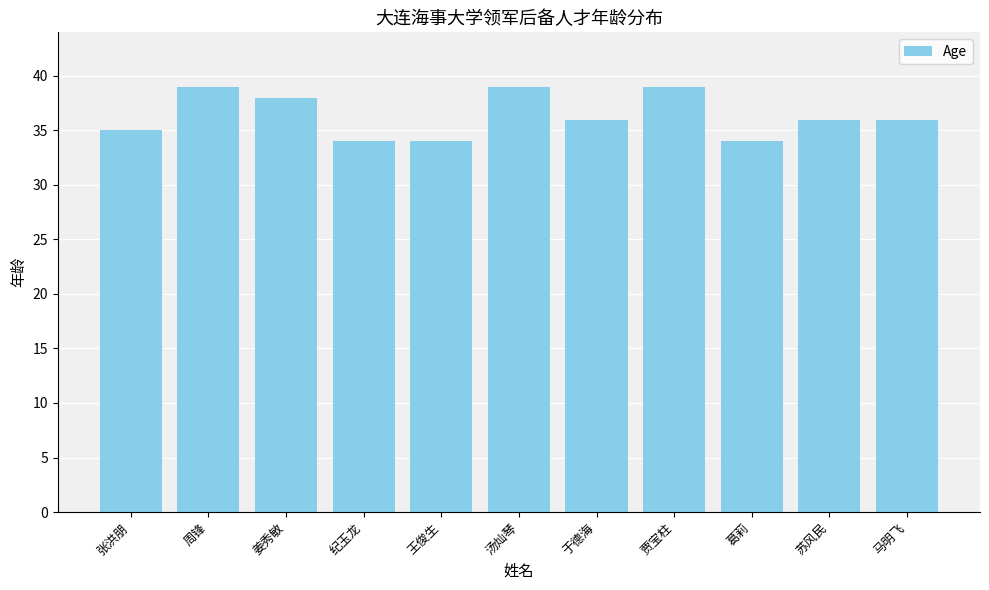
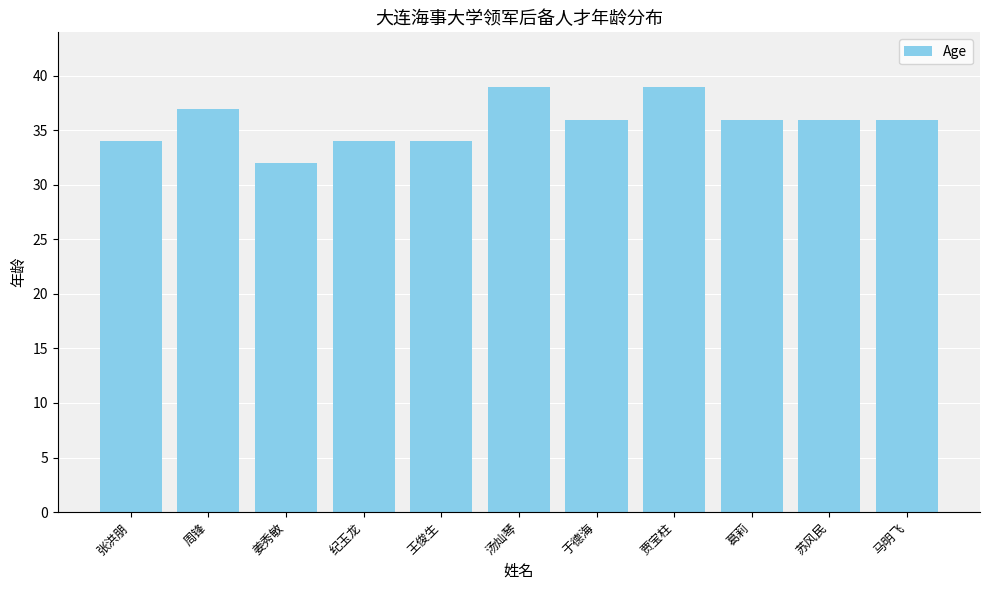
张洪朋: 35 -> 34
周锋: 39 -> 37
姜秀敏: 38 -> 32
葛莉: 34 -> 36
